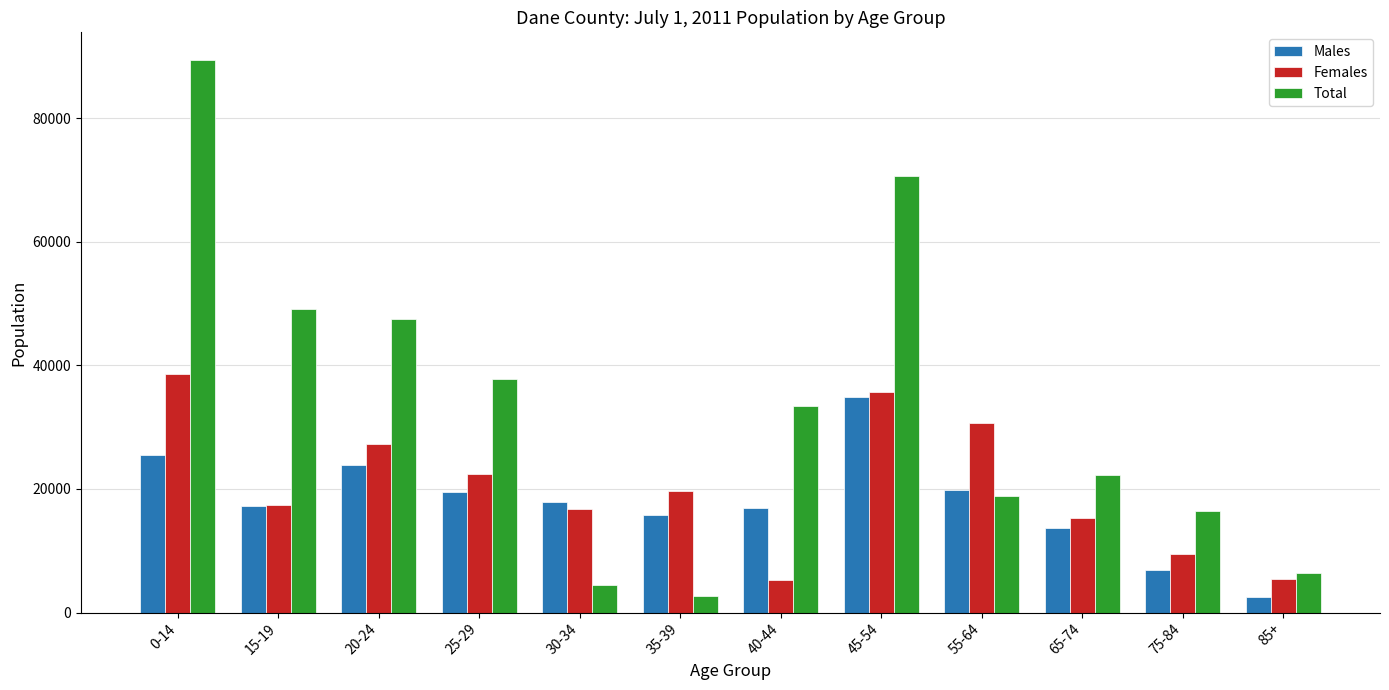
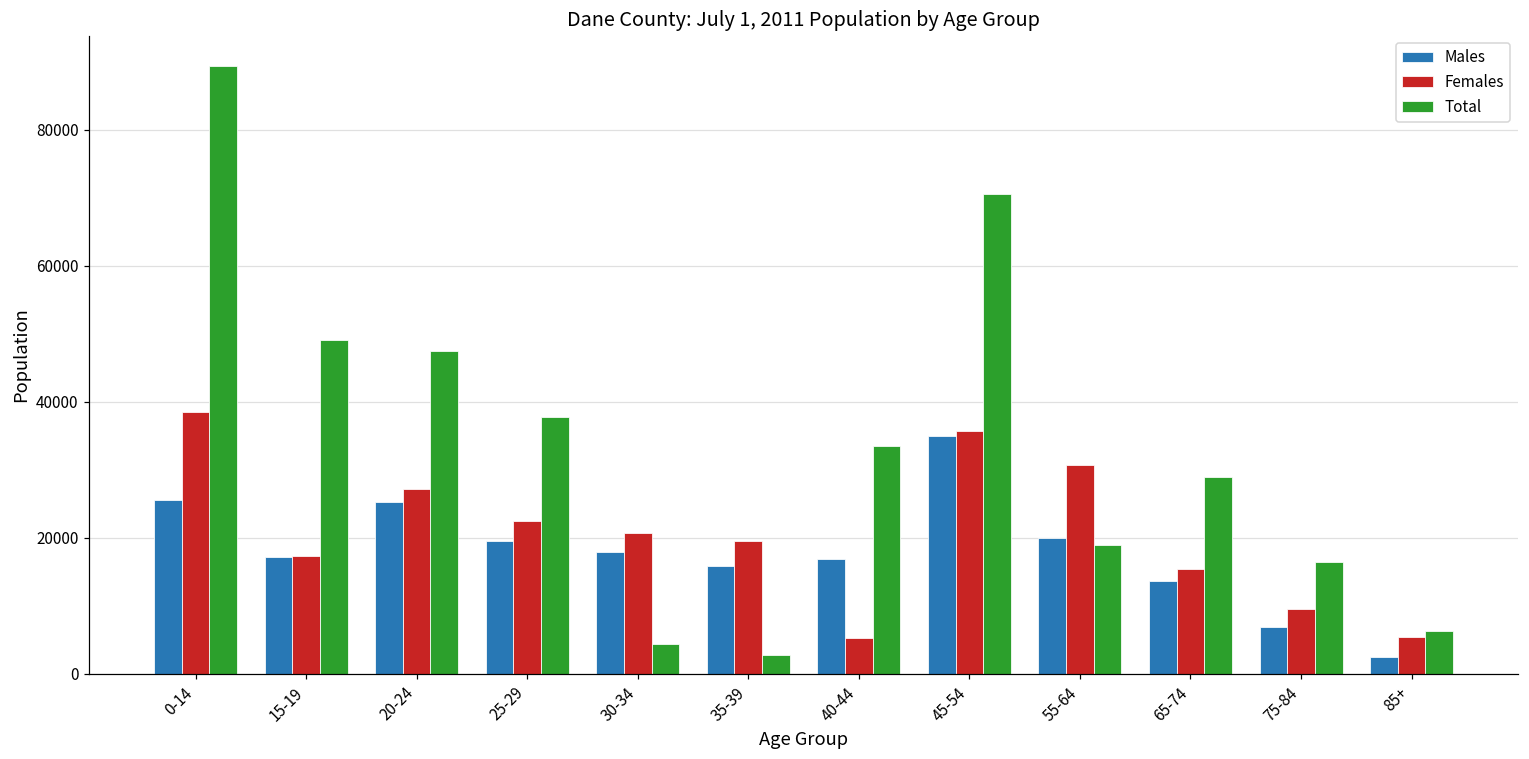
Males, 20-24: 24000 -> 25000
Females, 30-34: 17000 -> 21000
Total, 65-74: 22000 -> 29000
